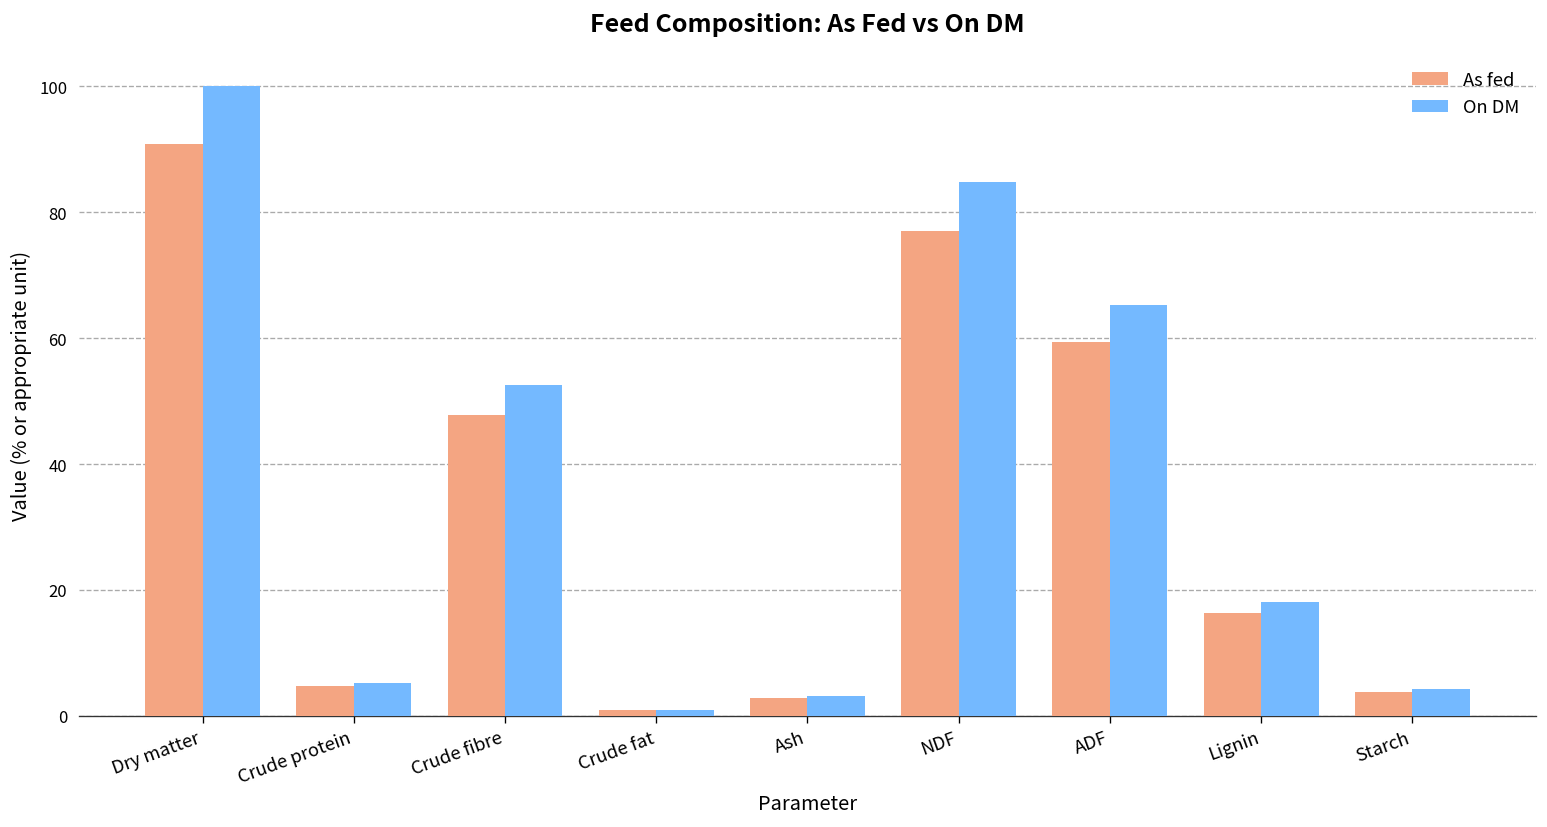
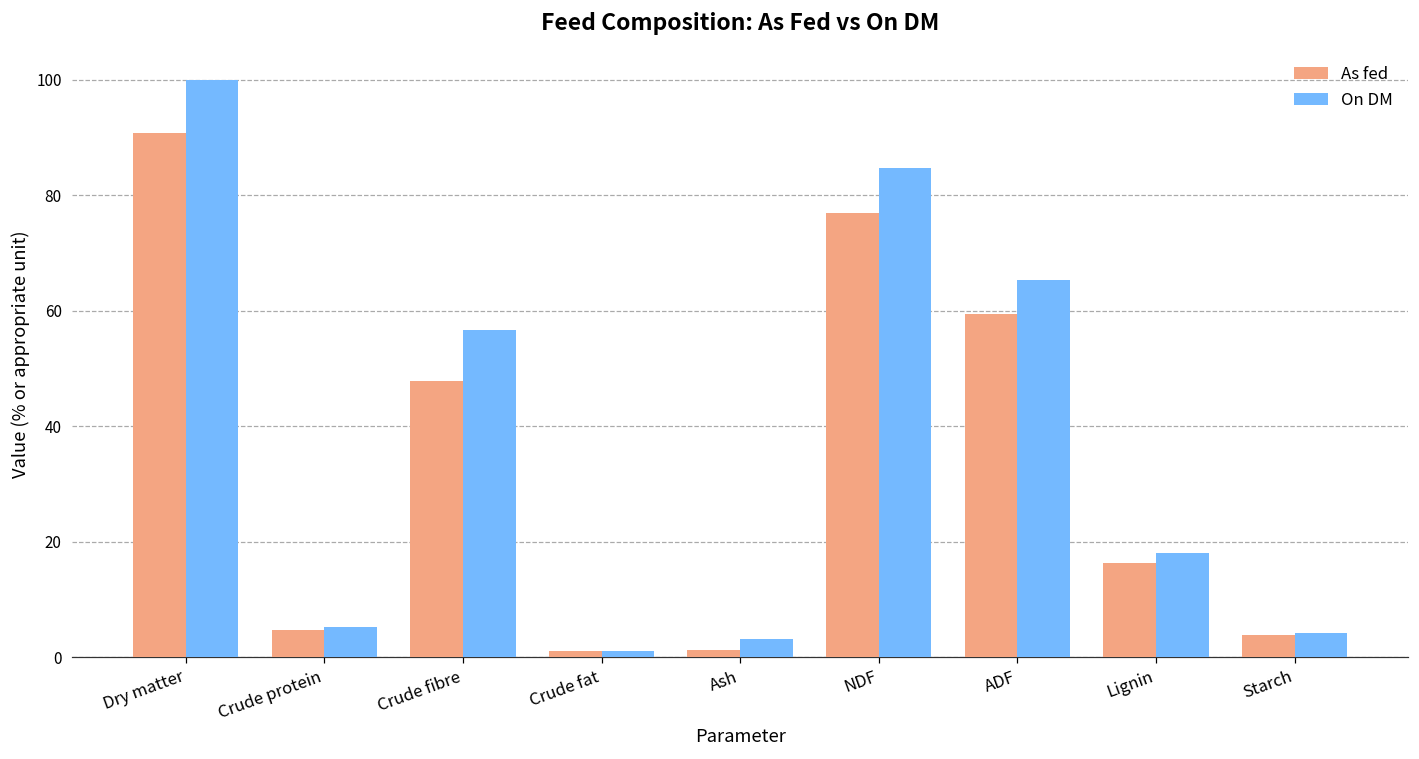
On DM, Crude fibre: 53 -> 57
As fed, Ash: 3 -> 1
